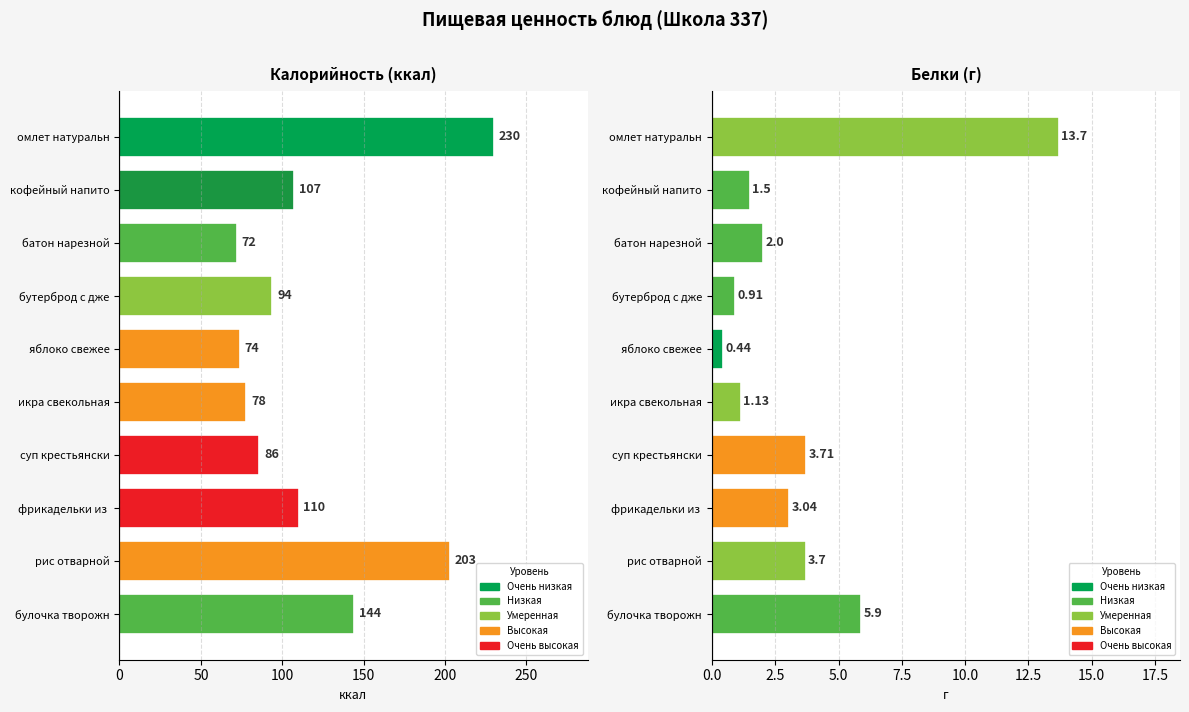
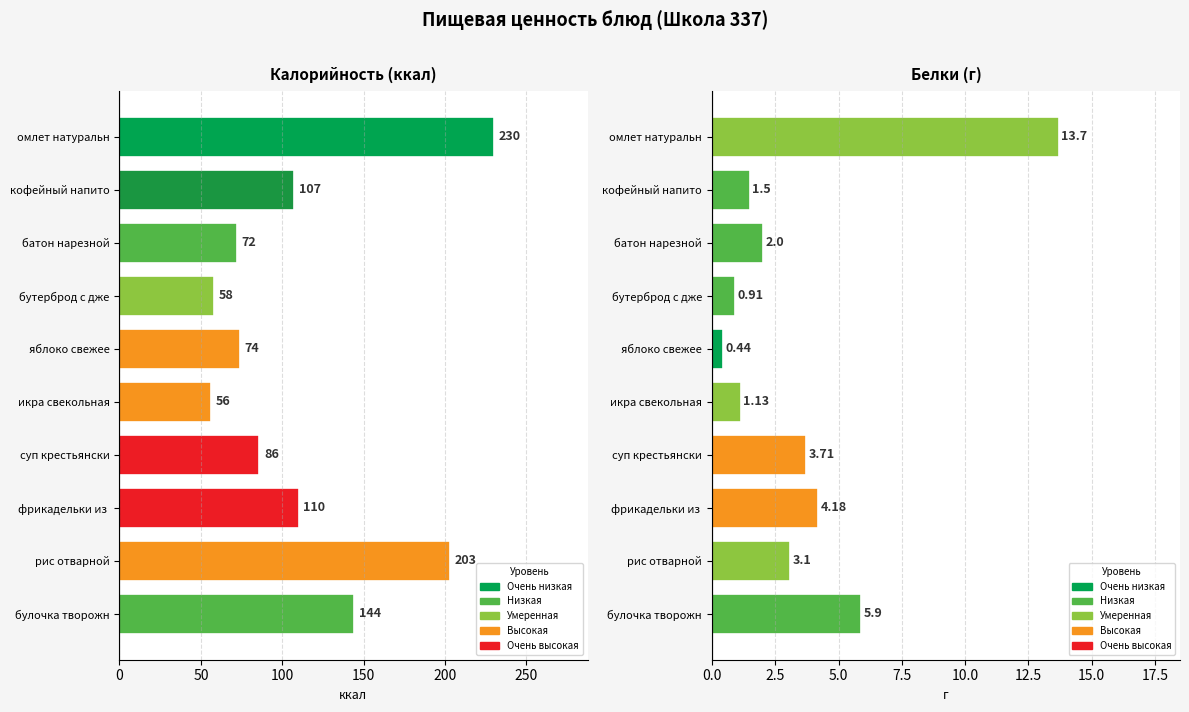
Калорийность (ккал), бутерброд с дже: 94 -> 58
Калорийность (ккал), икра свекольная: 78 -> 56
Белки (г), фрикадельки из: 3.04 -> 4.18
Белки (г), рис отварной: 3.7 -> 3.1
